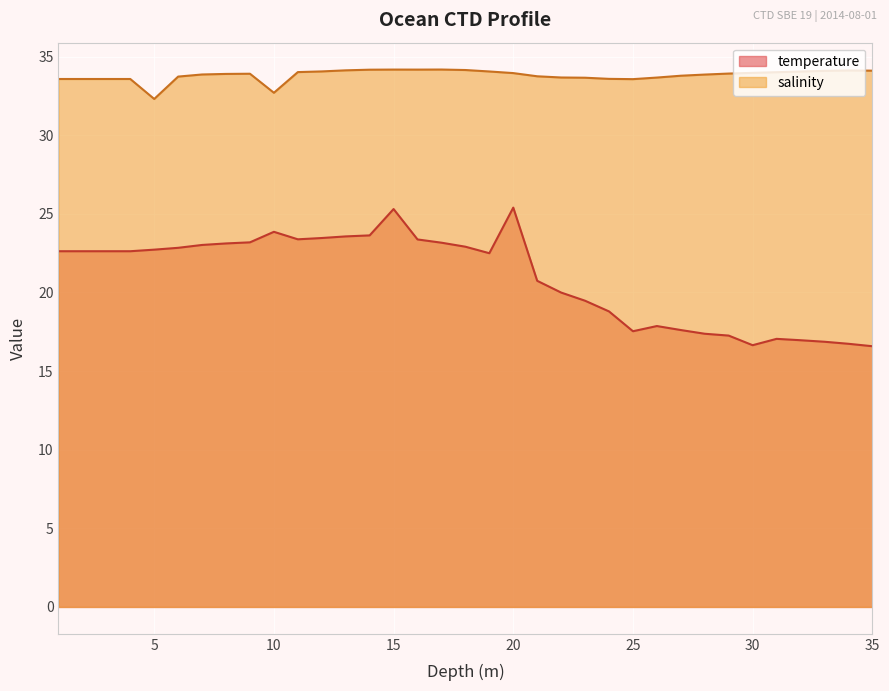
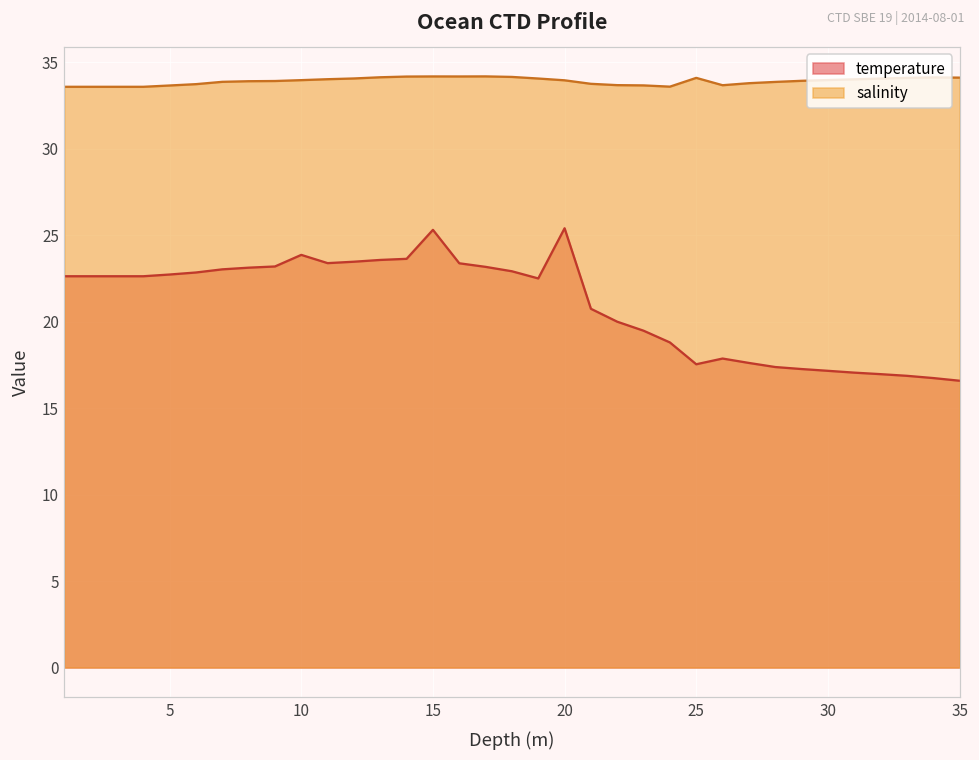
salinity, 5: 32.3 -> 33.7
salinity, 10: 32.7 -> 34.0
salinity, 25: 33.6 -> 34.1
temperature, 30: 16.6 -> 17.2
